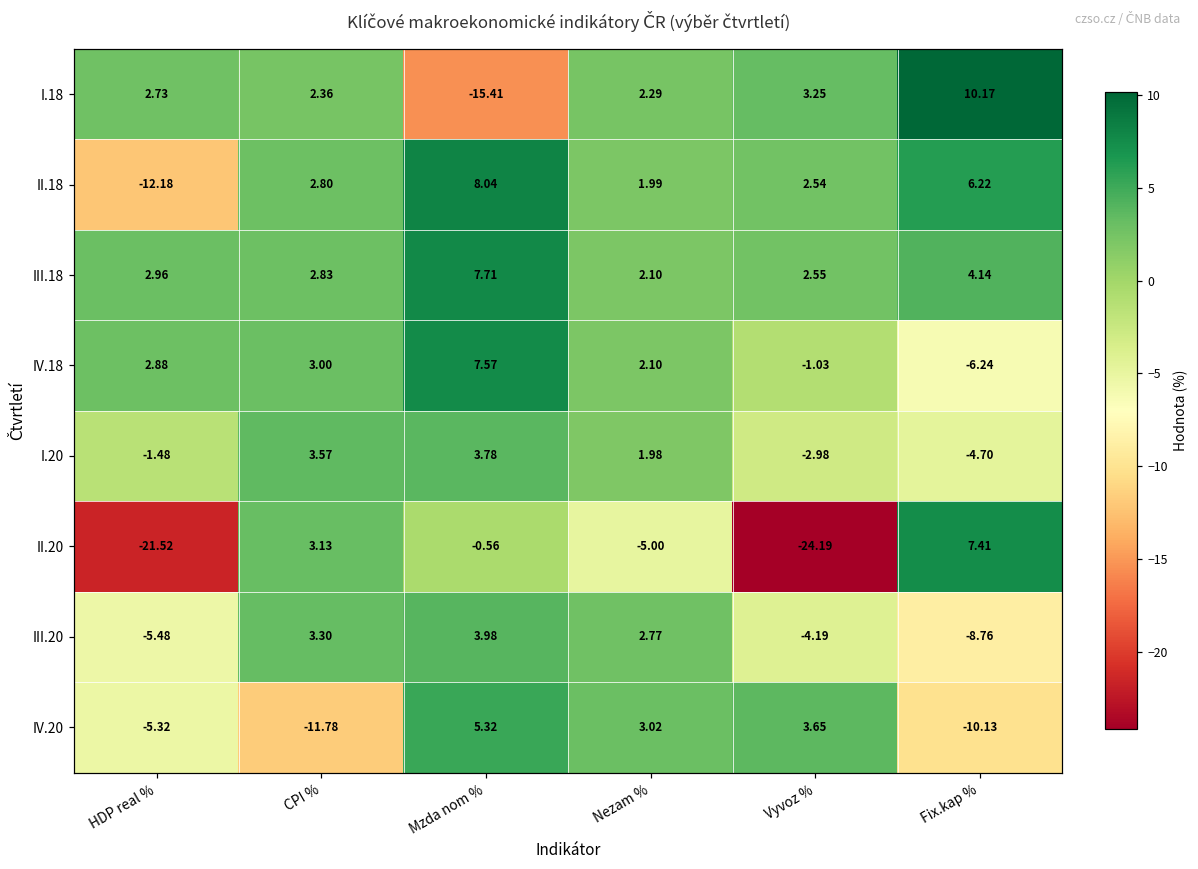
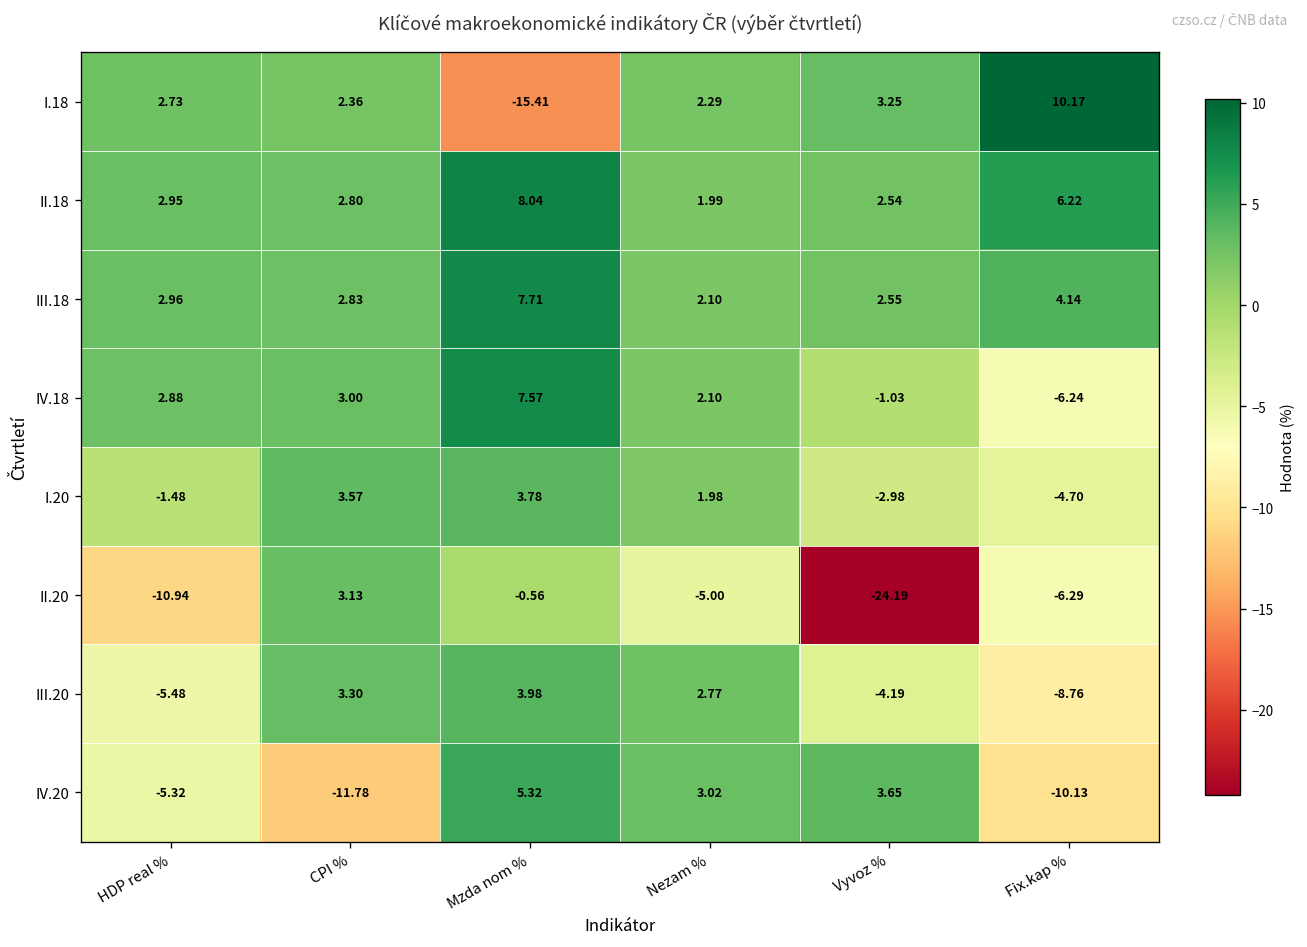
II.18, HDP real %: -12.18 -> 2.95
II.20, HDP real %: -21.52 -> -10.94
II.20, Fix.kap %: 7.41 -> -6.29
